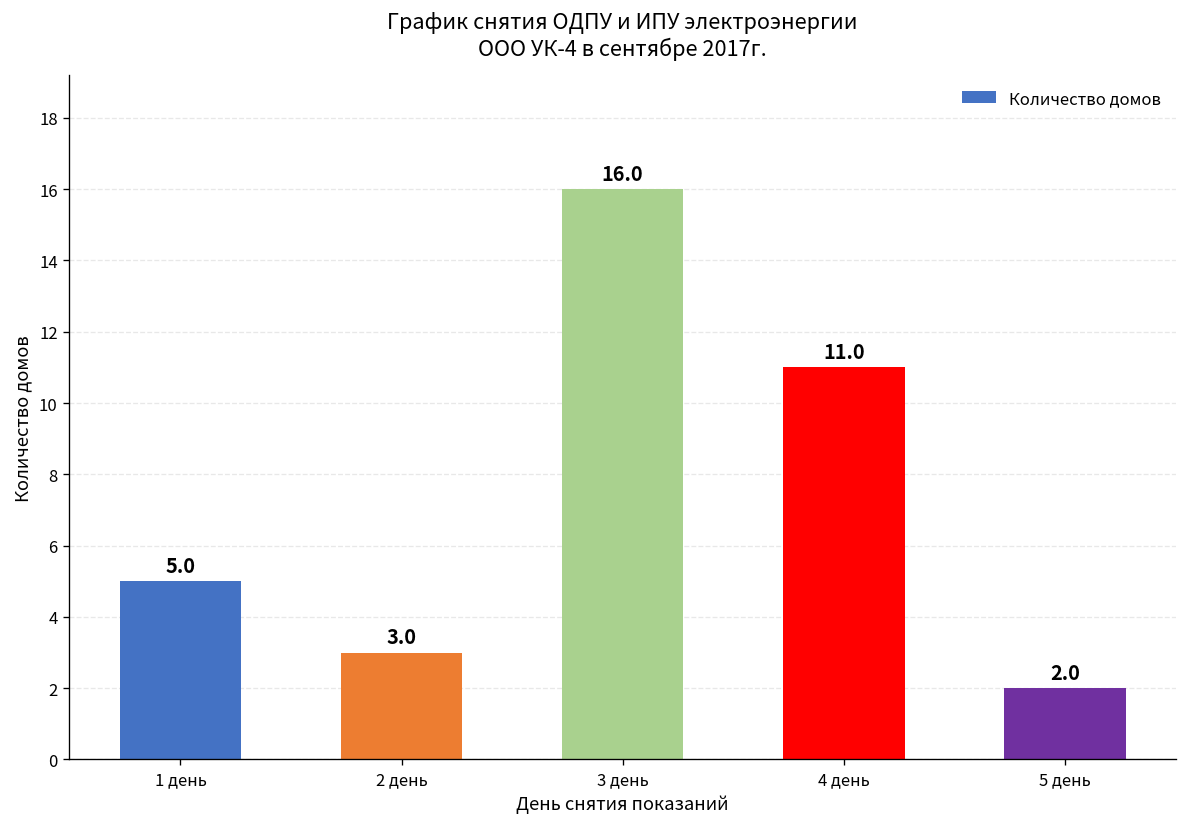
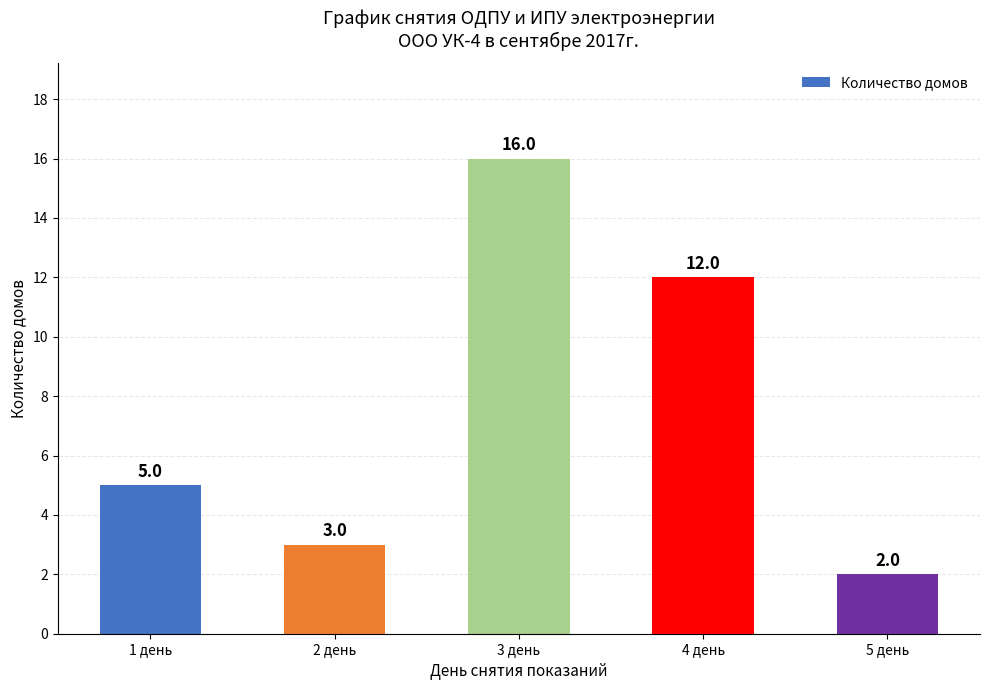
4 день: 11.0 -> 12.0
